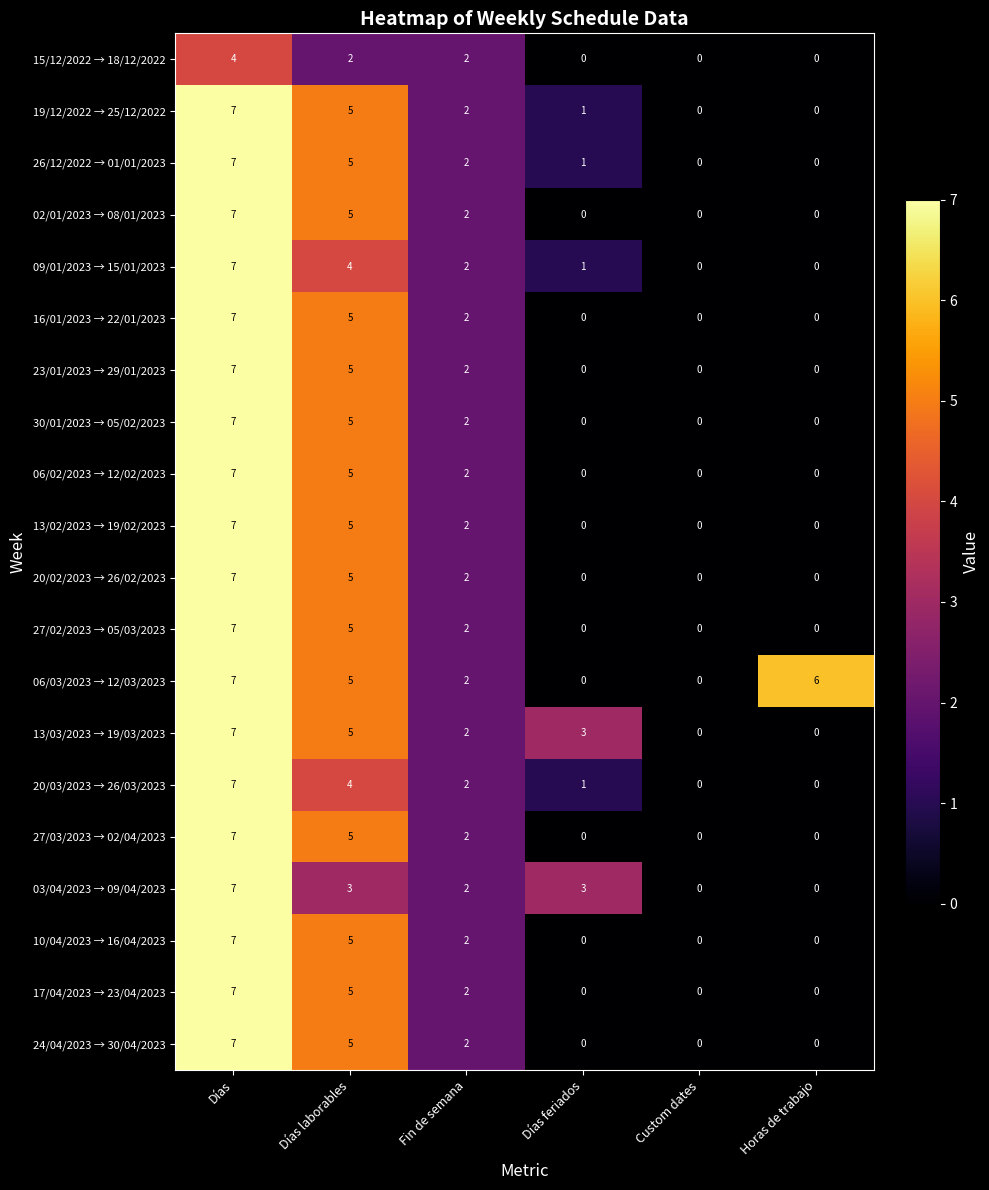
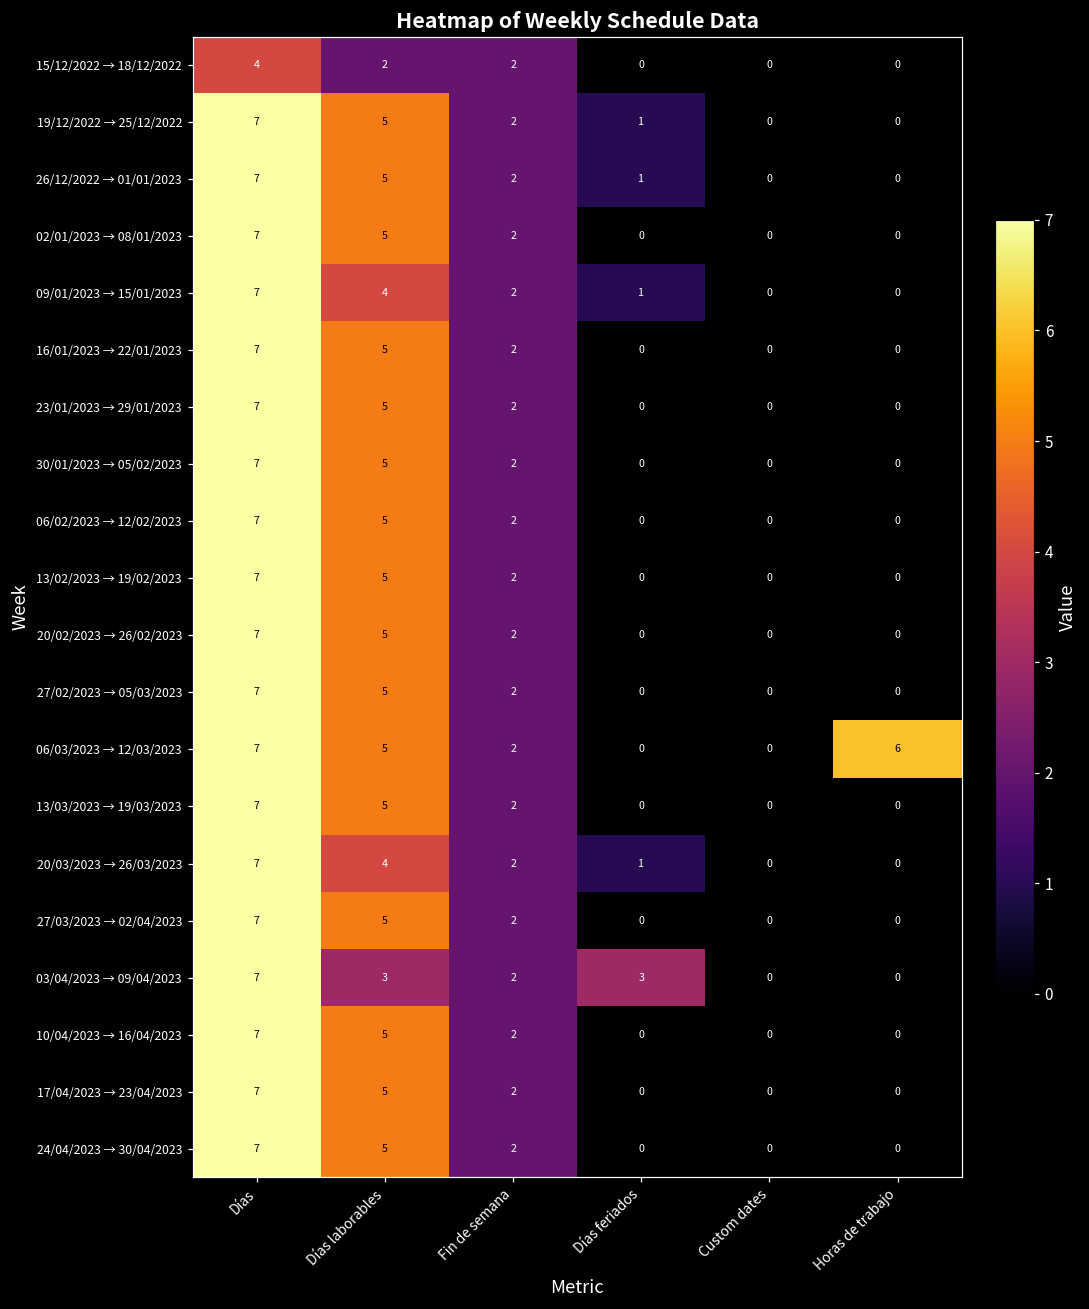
13/03/2023 → 19/03/2023, Días feriados: 3 -> 0
